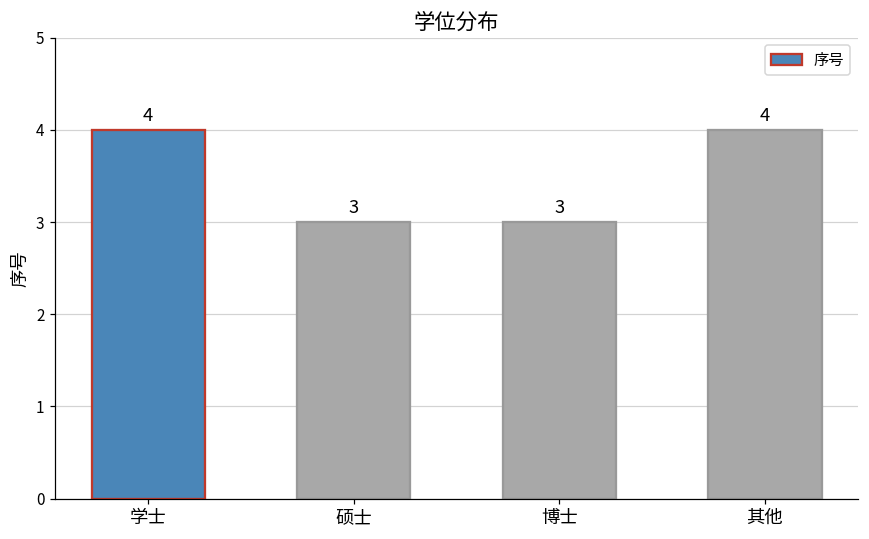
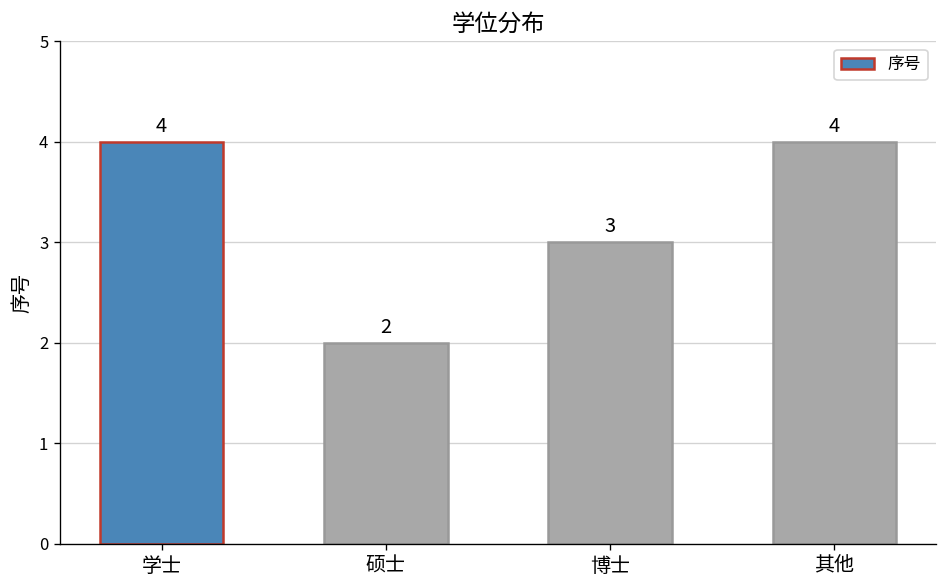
硕士: 3 -> 2
